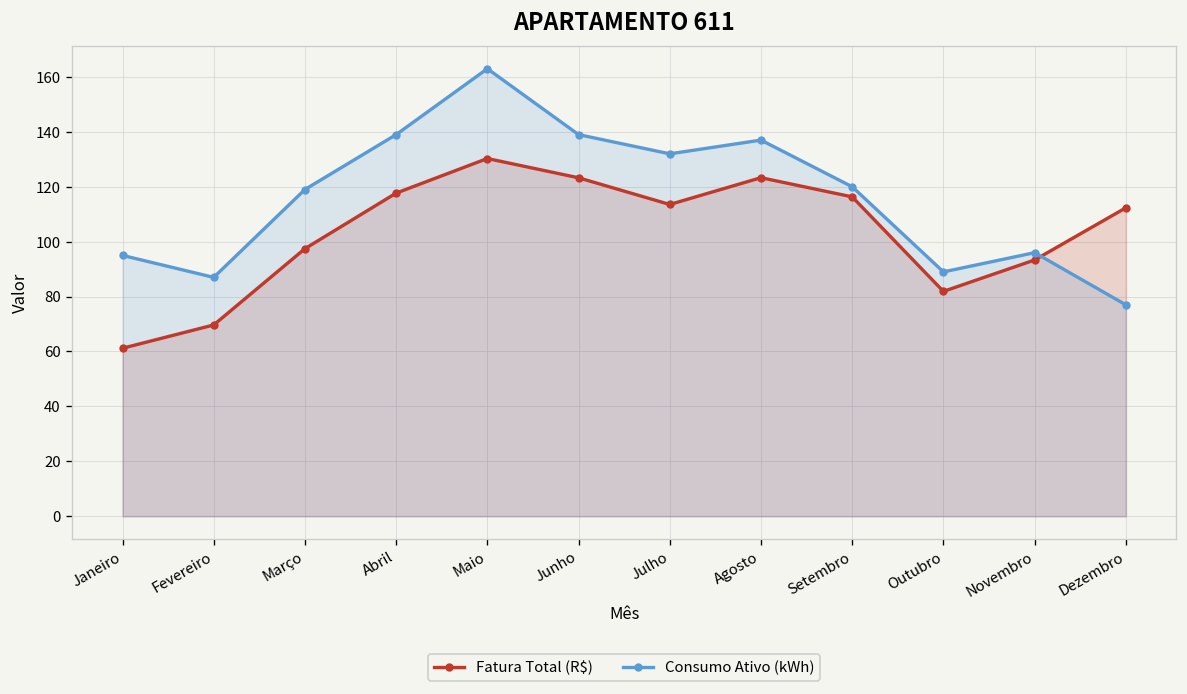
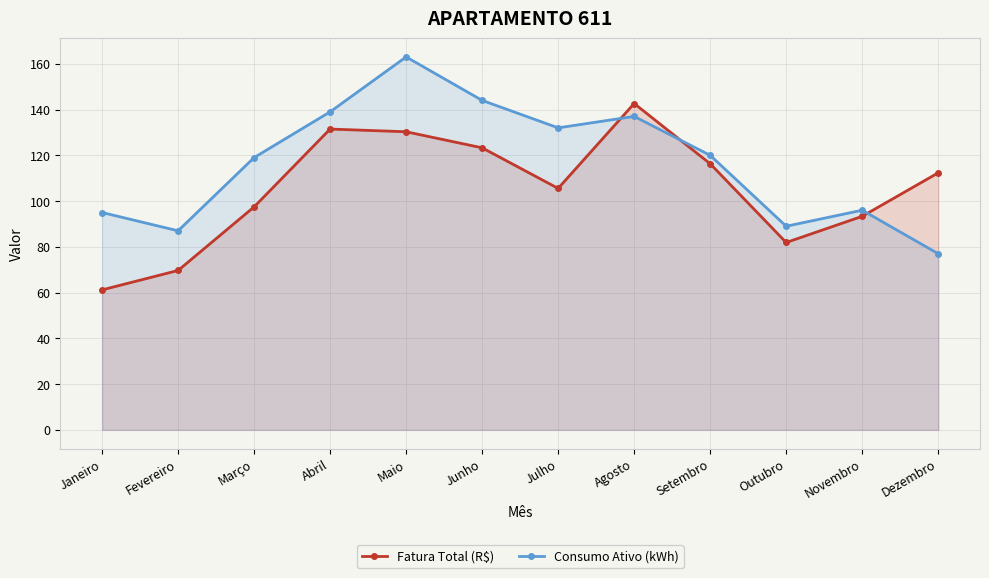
Fatura Total (R$), Abril: 118 -> 131
Consumo Ativo (kWh), Junho: 139 -> 144
Fatura Total (R$), Julho: 114 -> 106
Fatura Total (R$), Agosto: 123 -> 143
